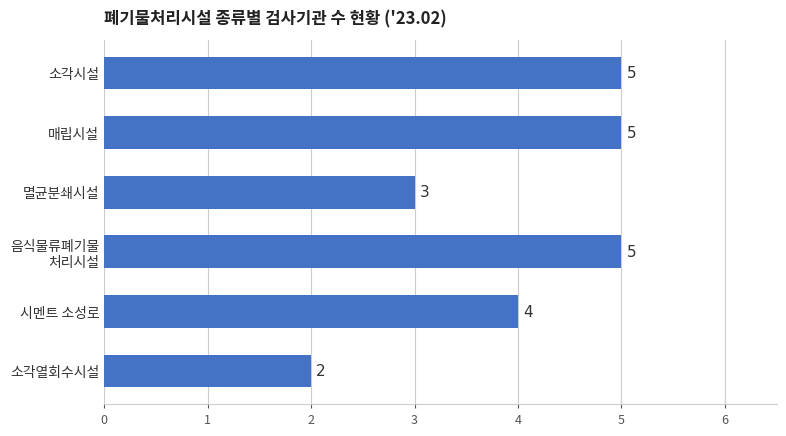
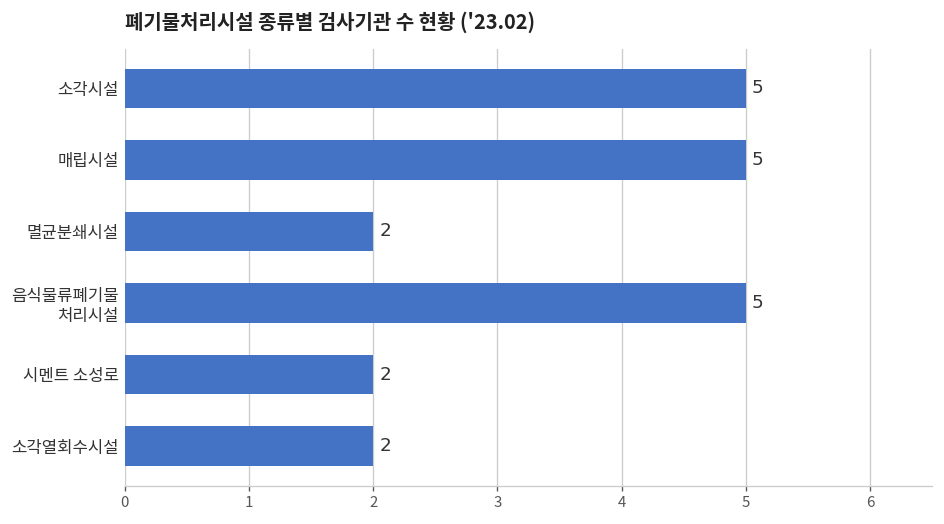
멸균분쇄시설: 3 -> 2
시멘트 소성로: 4 -> 2
